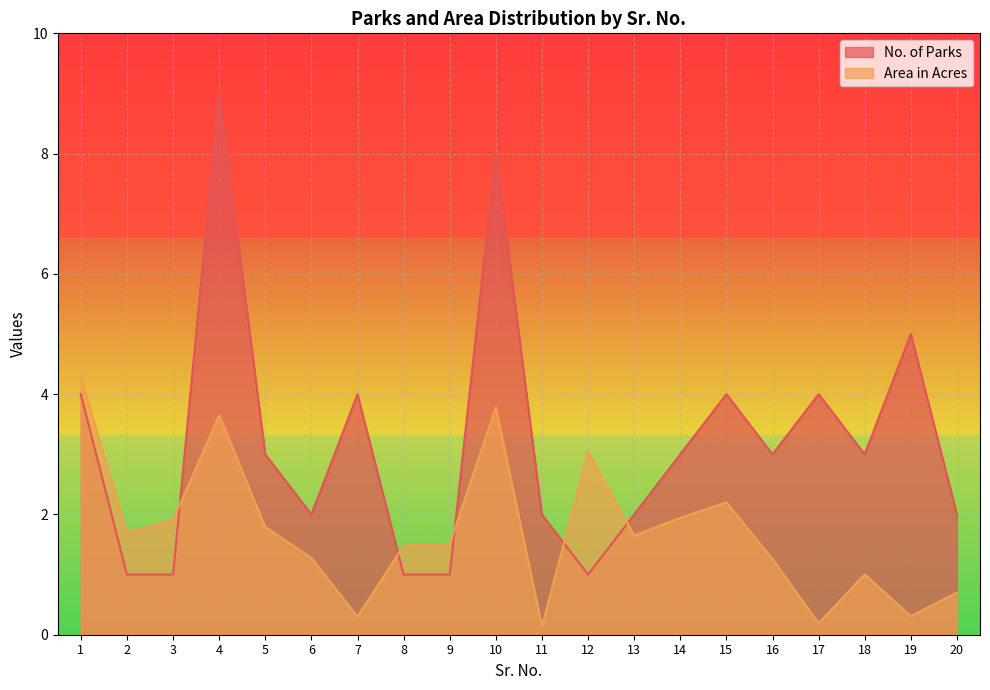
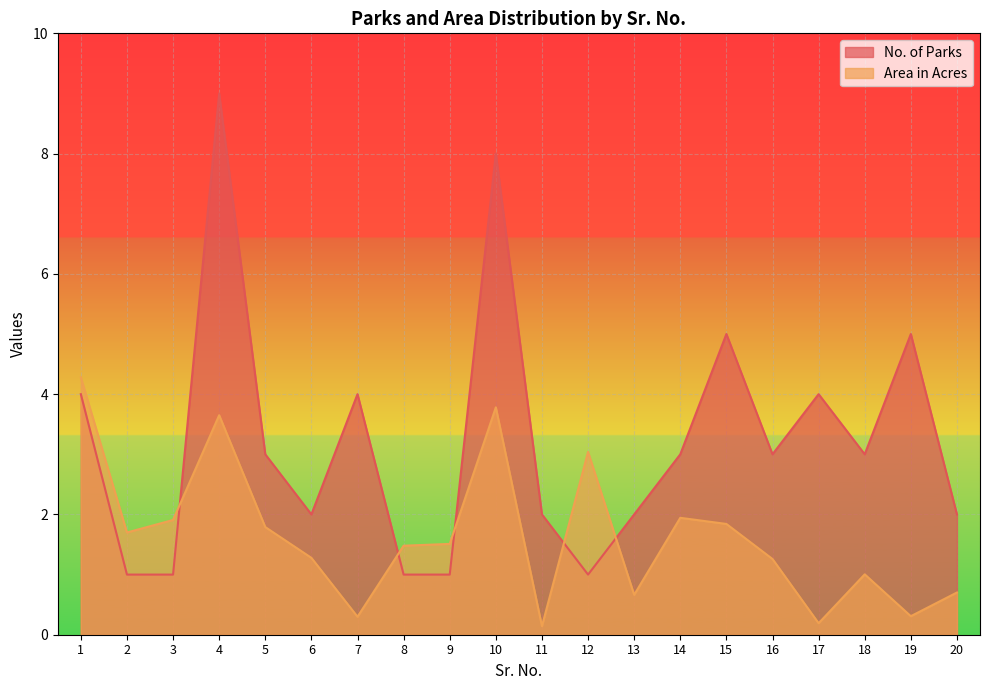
Area in Acres, 13: 1.6 -> 0.7
No. of Parks, 15: 4 -> 5
Area in Acres, 15: 2.2 -> 1.8
